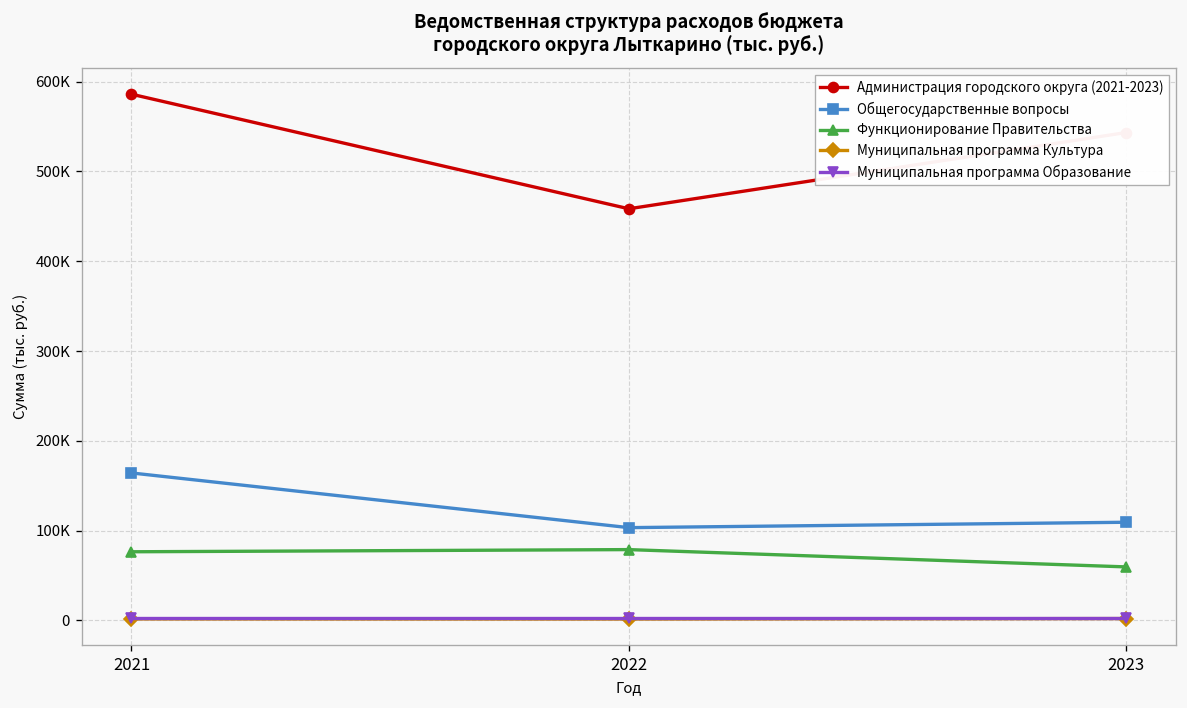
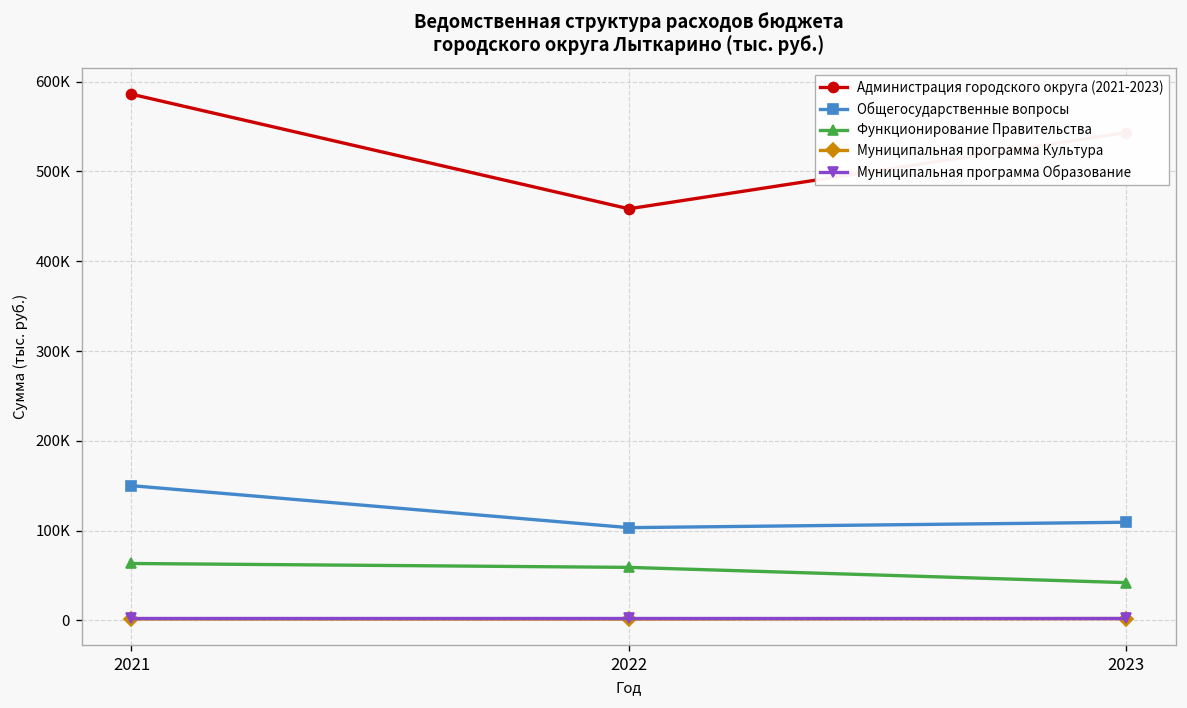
Общегосударственные вопросы, 2021: 160000 -> 150000
Функционирование Правительства, 2021: 80000 -> 60000
Функционирование Правительства, 2022: 80000 -> 60000
Функционирование Правительства, 2023: 60000 -> 40000
